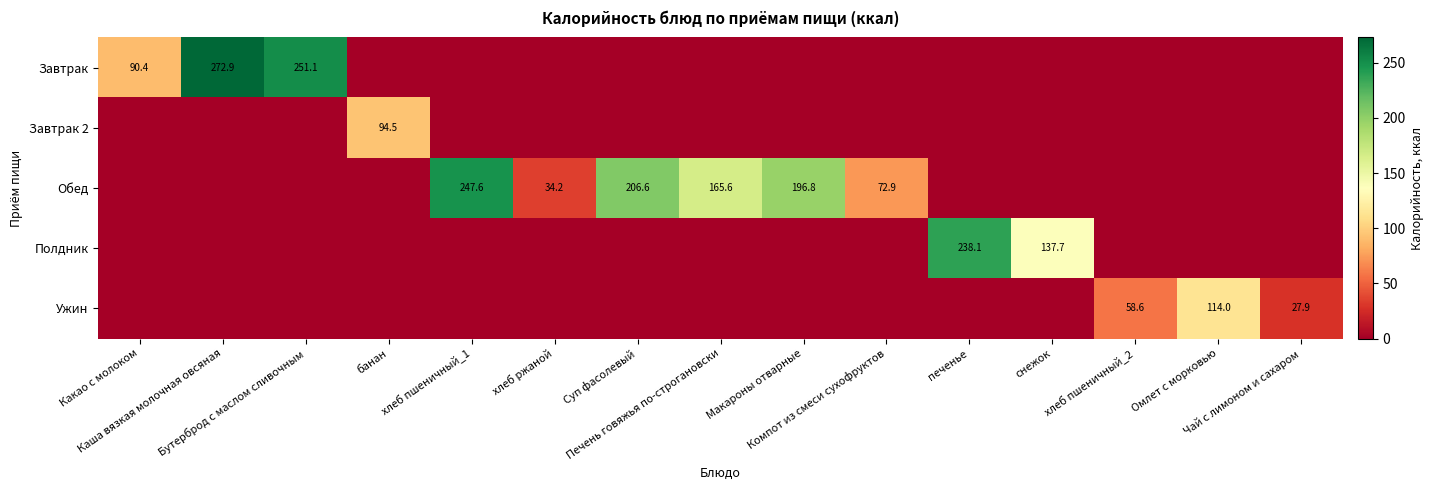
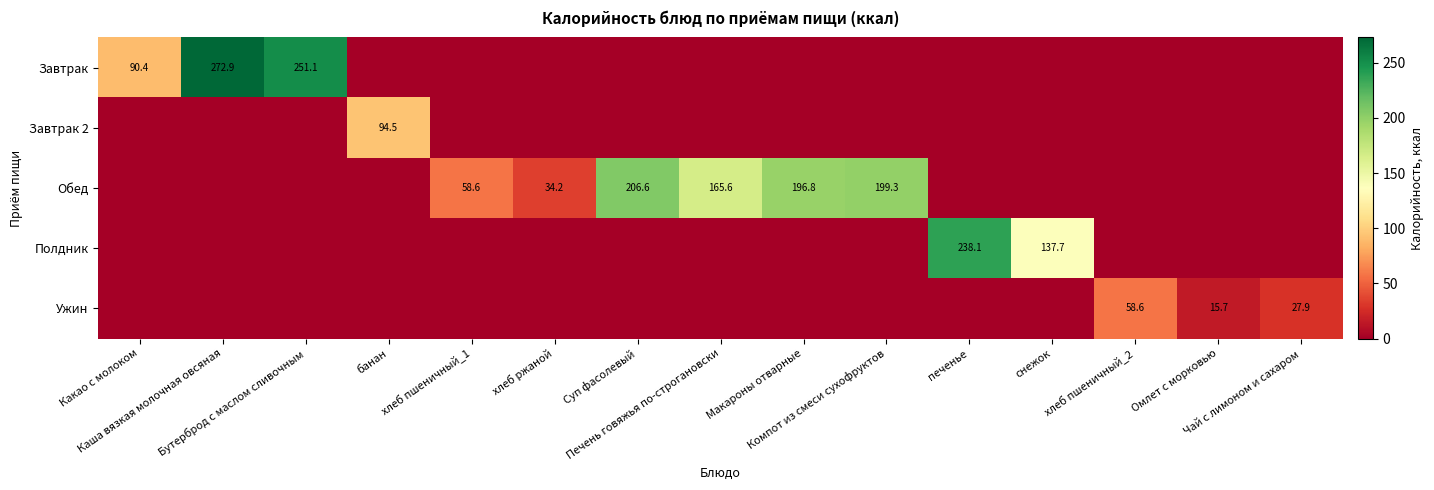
Обед, хлеб пшеничный_1: 247.6 -> 58.6
Обед, Компот из смеси сухофруктов: 72.9 -> 199.3
Ужин, Омлет с морковью: 114.0 -> 15.7
